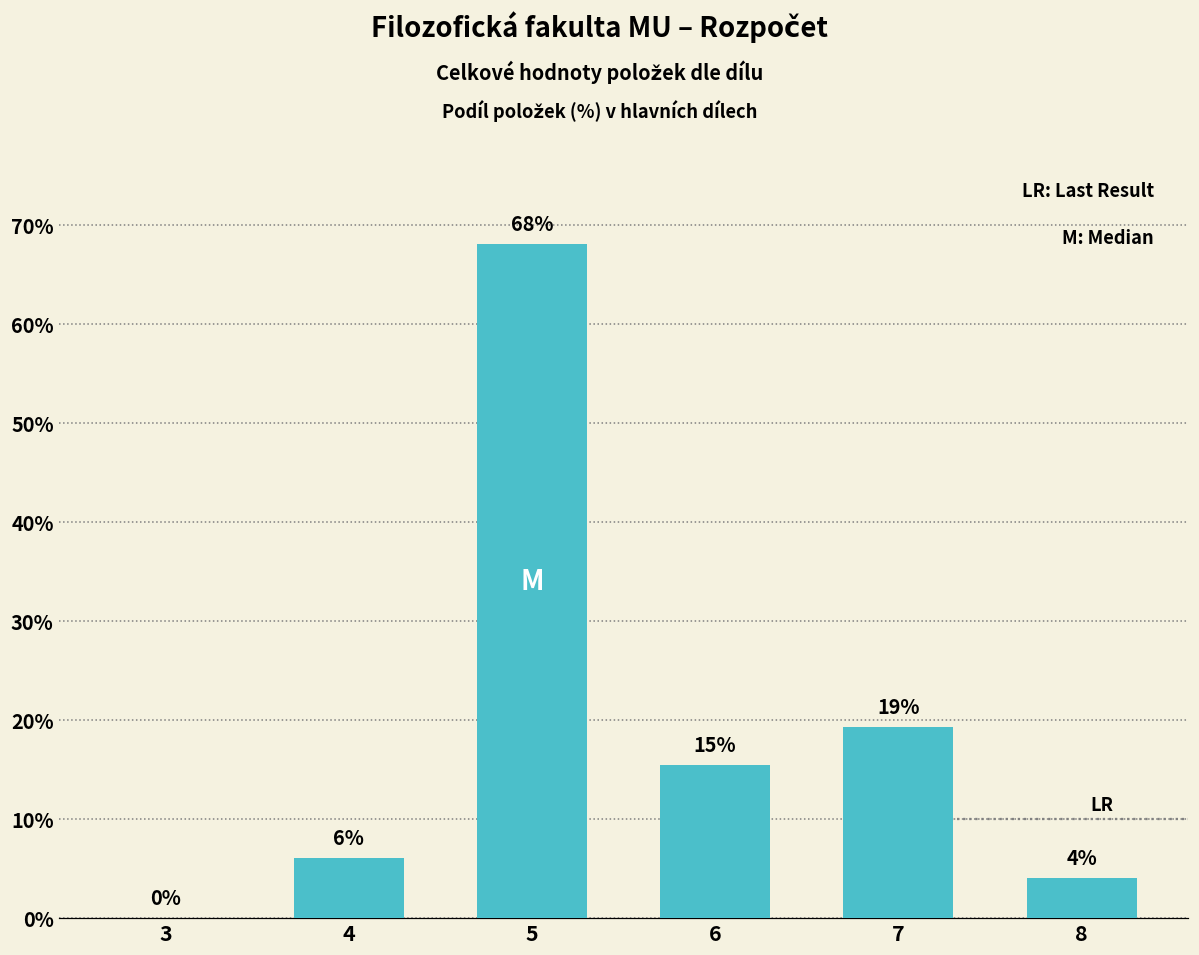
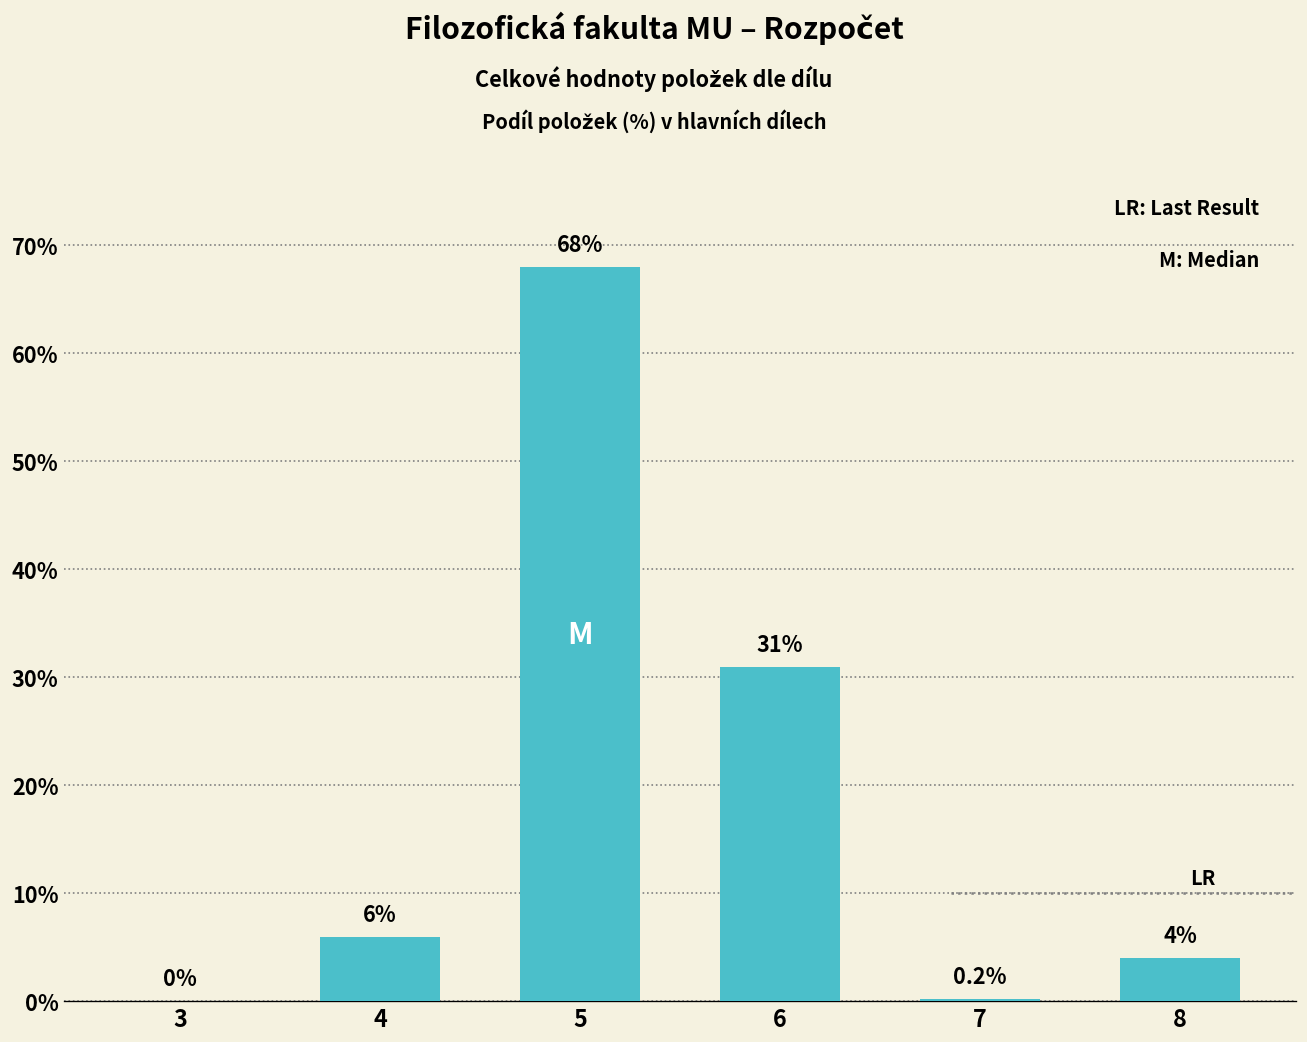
6: 15% -> 31%
7: 19% -> 0.2%
